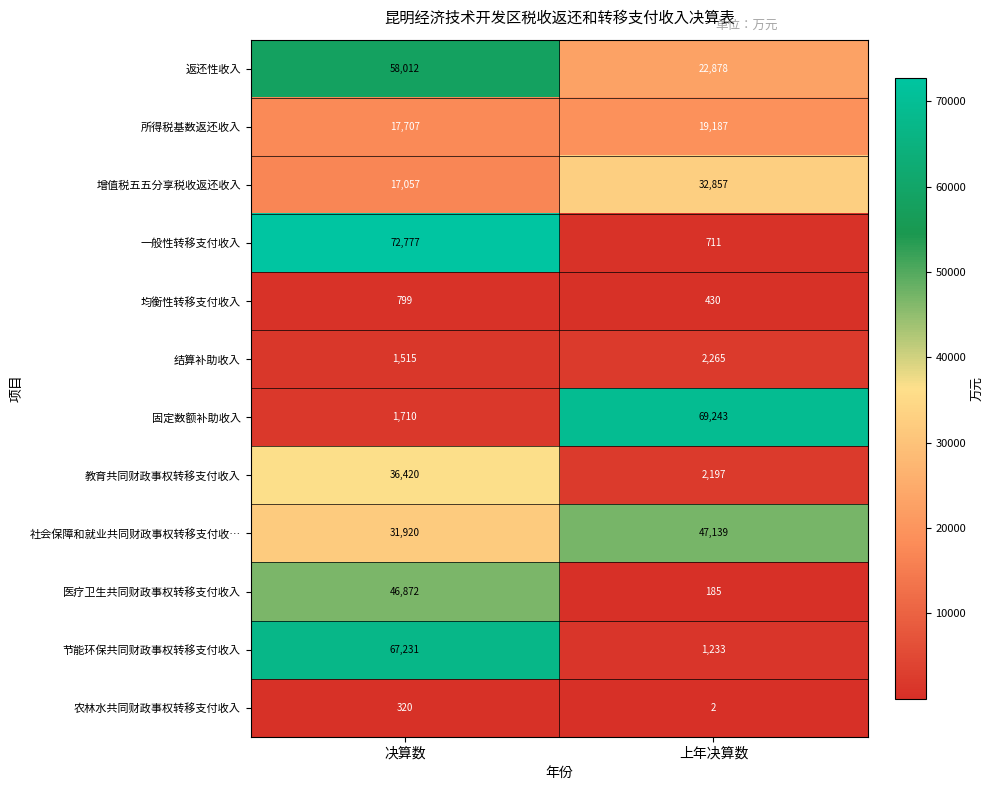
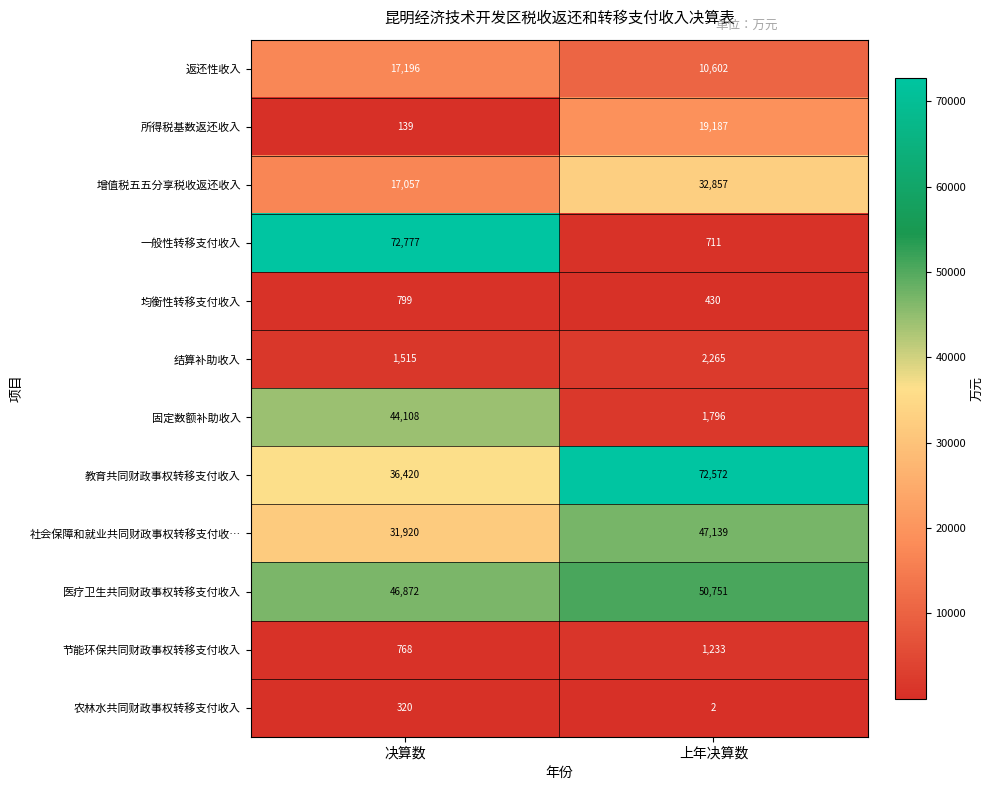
返还性收入, 决算数: 58,012 -> 17,196
返还性收入, 上年决算数: 22,878 -> 10,602
所得税基数返还收入, 决算数: 17,707 -> 139
固定数额补助收入, 决算数: 1,710 -> 44,108
固定数额补助收入, 上年决算数: 69,243 -> 1,796
教育共同财政事权转移支付收入, 上年决算数: 2,197 -> 72,572
医疗卫生共同财政事权转移支付收入, 上年决算数: 185 -> 50,751
节能环保共同财政事权转移支付收入, 决算数: 67,231 -> 768
